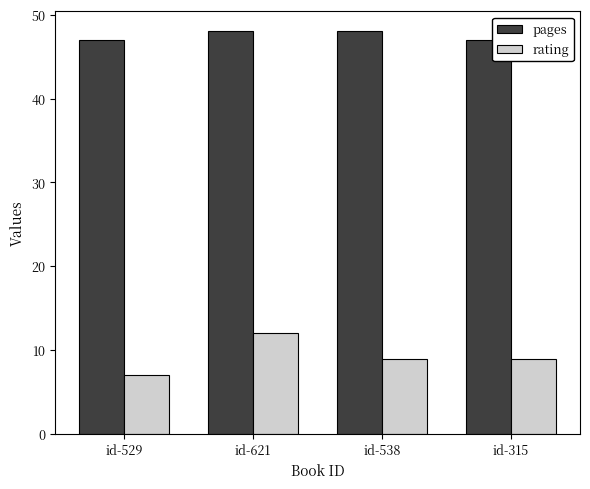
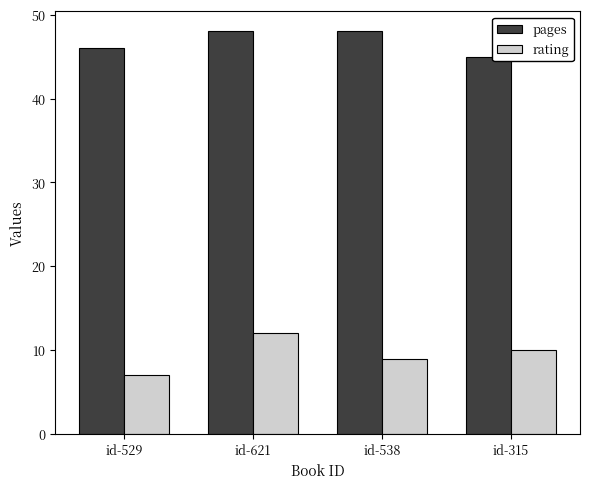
pages, id-529: 47 -> 46
pages, id-315: 47 -> 45
rating, id-315: 9 -> 10
